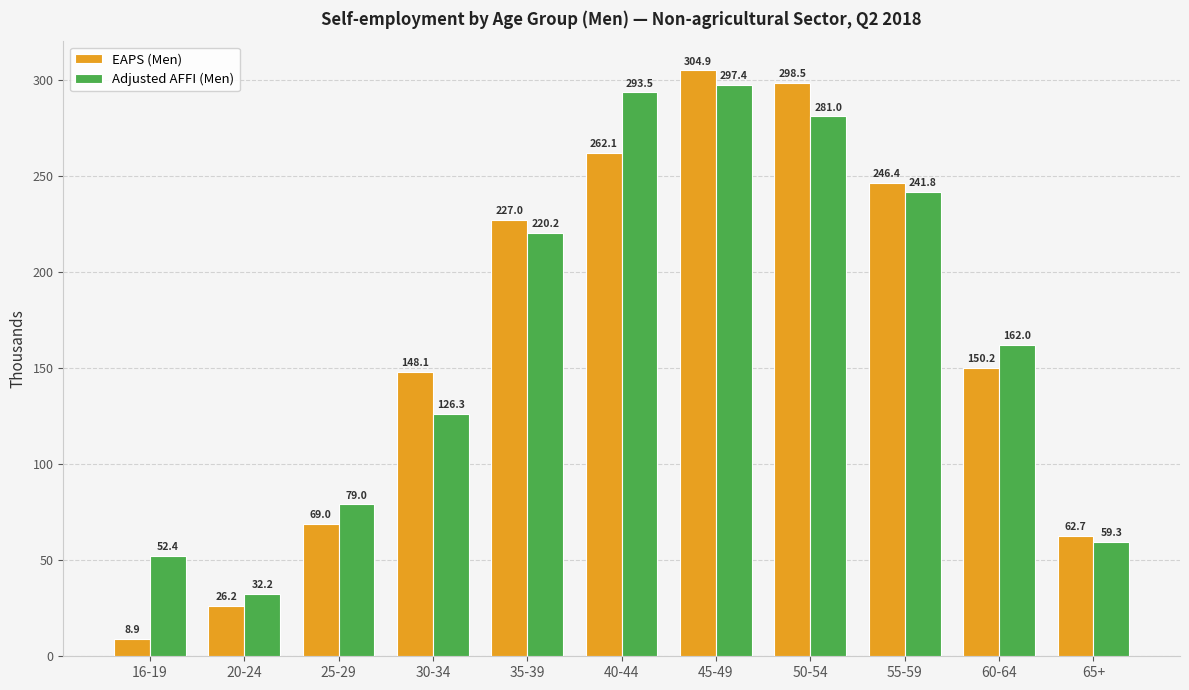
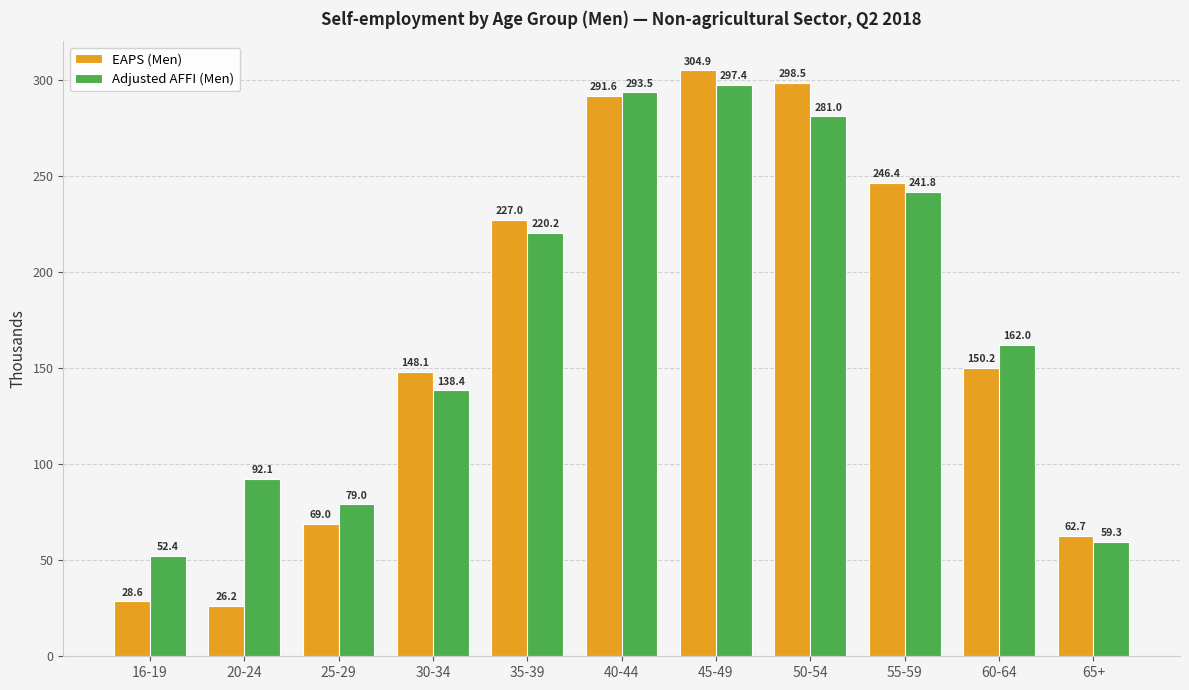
EAPS (Men), 16-19: 8.9 -> 28.6
Adjusted AFFI (Men), 20-24: 32.2 -> 92.1
Adjusted AFFI (Men), 30-34: 126.3 -> 138.4
EAPS (Men), 40-44: 262.1 -> 291.6
